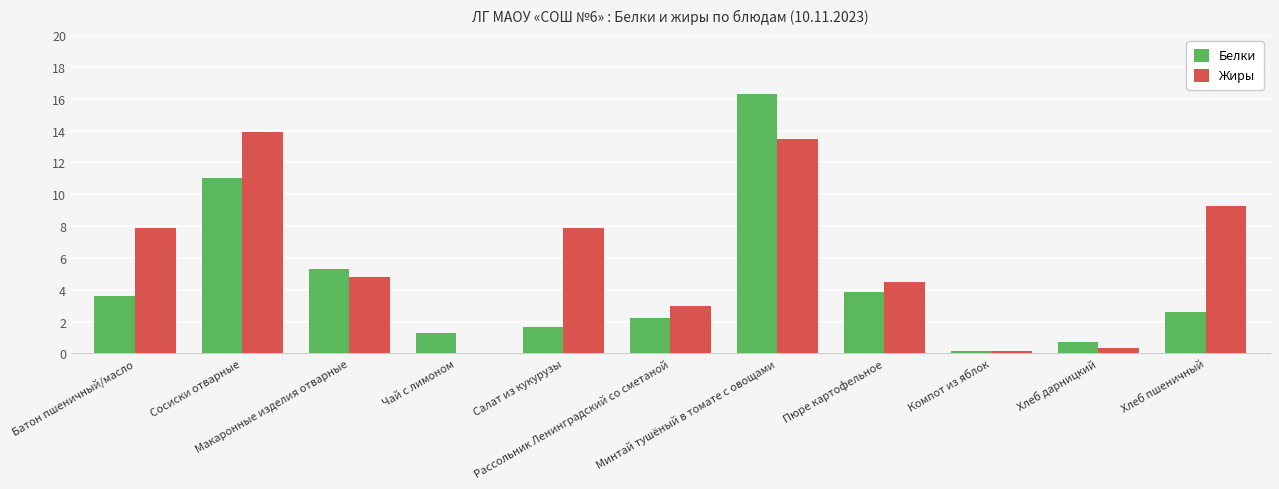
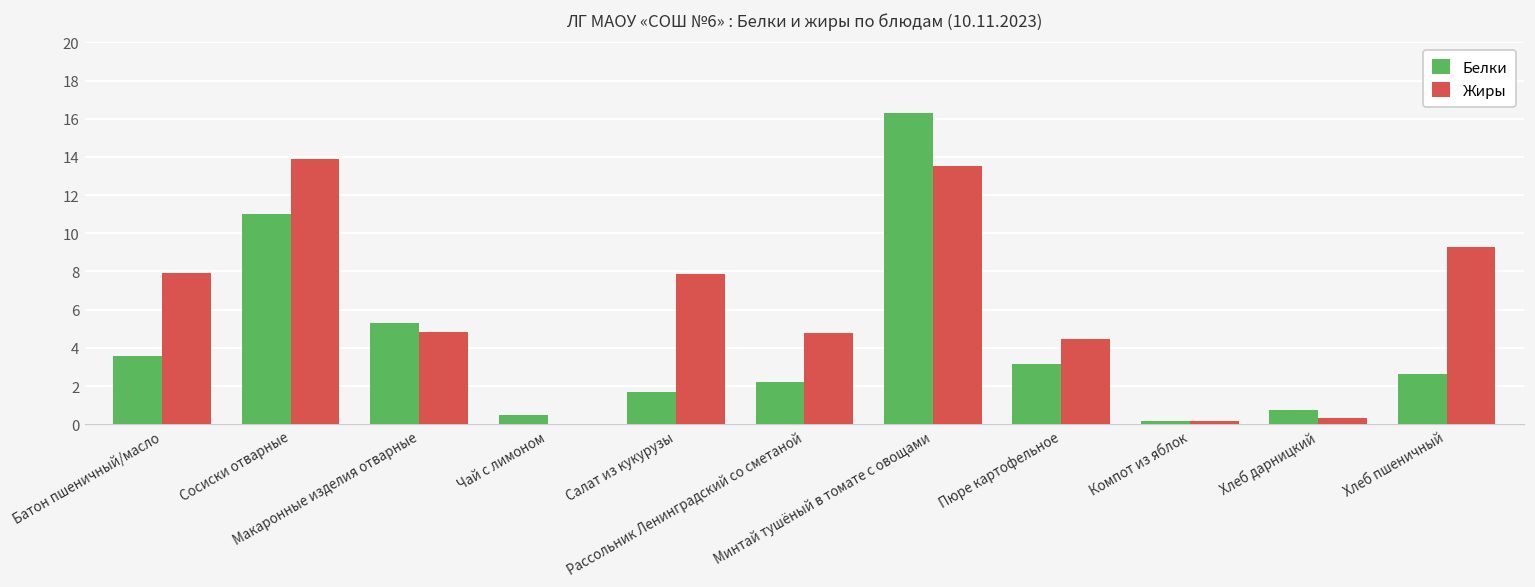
Белки, Чай с лимоном: 1.3 -> 0.5
Жиры, Рассольник Ленинградский со сметаной: 3.0 -> 4.8
Белки, Пюре картофельное: 3.9 -> 3.2
